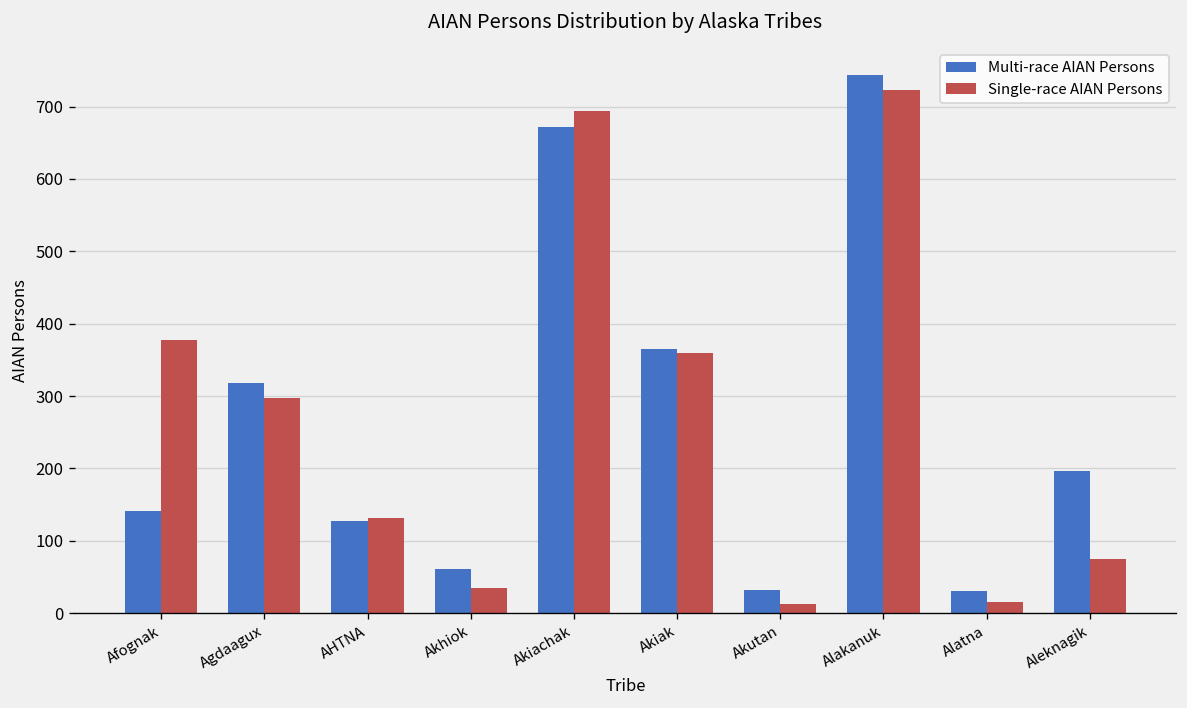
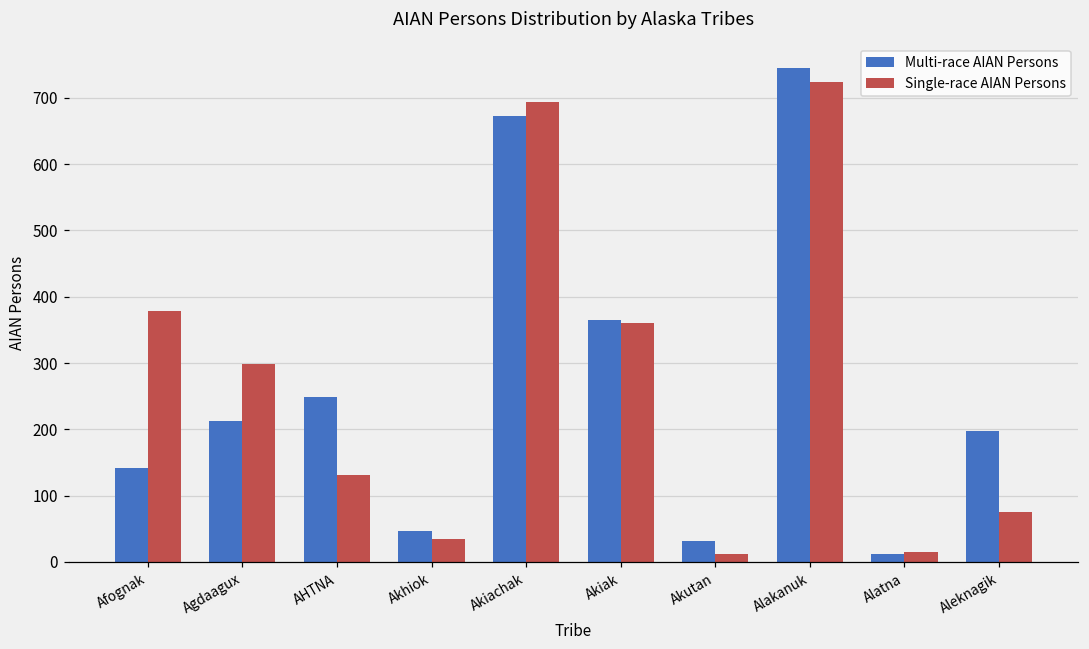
Multi-race AIAN Persons, Agdaagux: 320 -> 210
Multi-race AIAN Persons, AHTNA: 130 -> 250
Multi-race AIAN Persons, Akhiok: 60 -> 50
Multi-race AIAN Persons, Alatna: 30 -> 10
